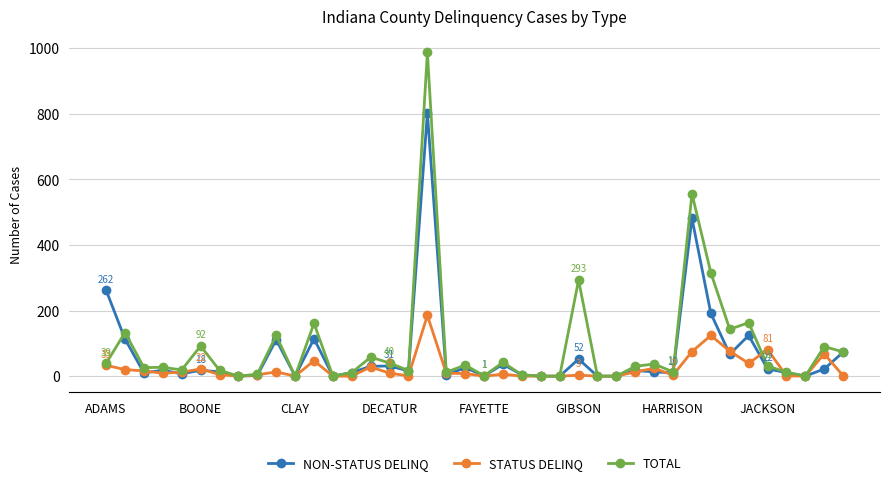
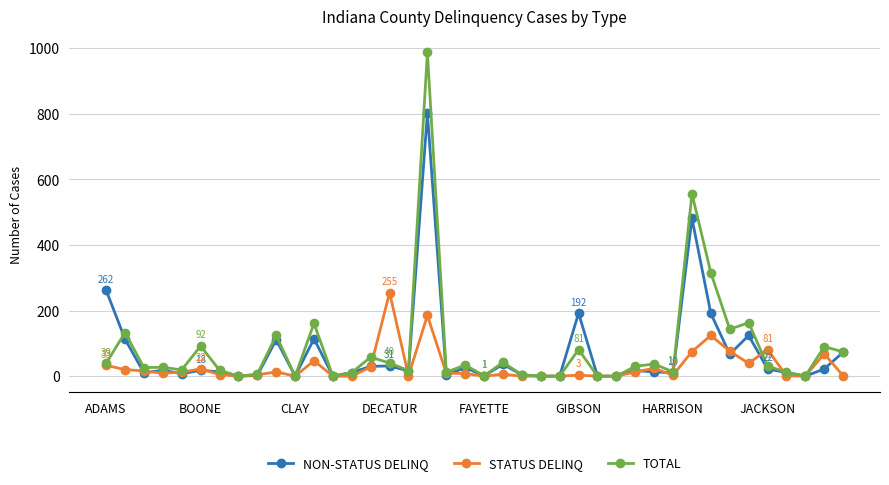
STATUS DELINQ, DECATUR: 9 -> 255
NON-STATUS DELINQ, GIBSON: 52 -> 192
TOTAL, GIBSON: 293 -> 81
